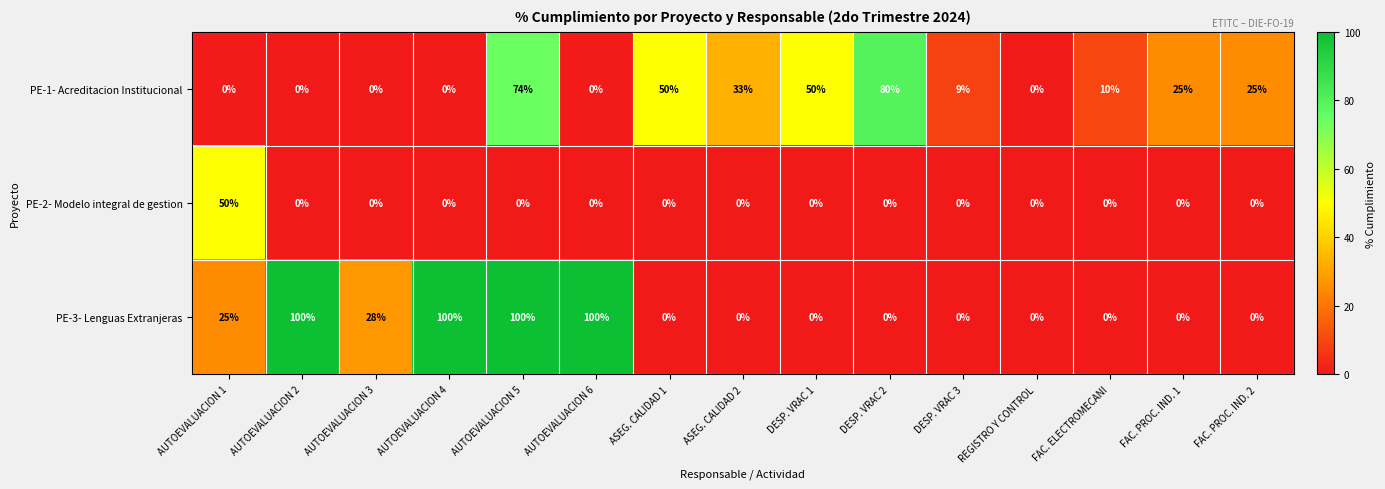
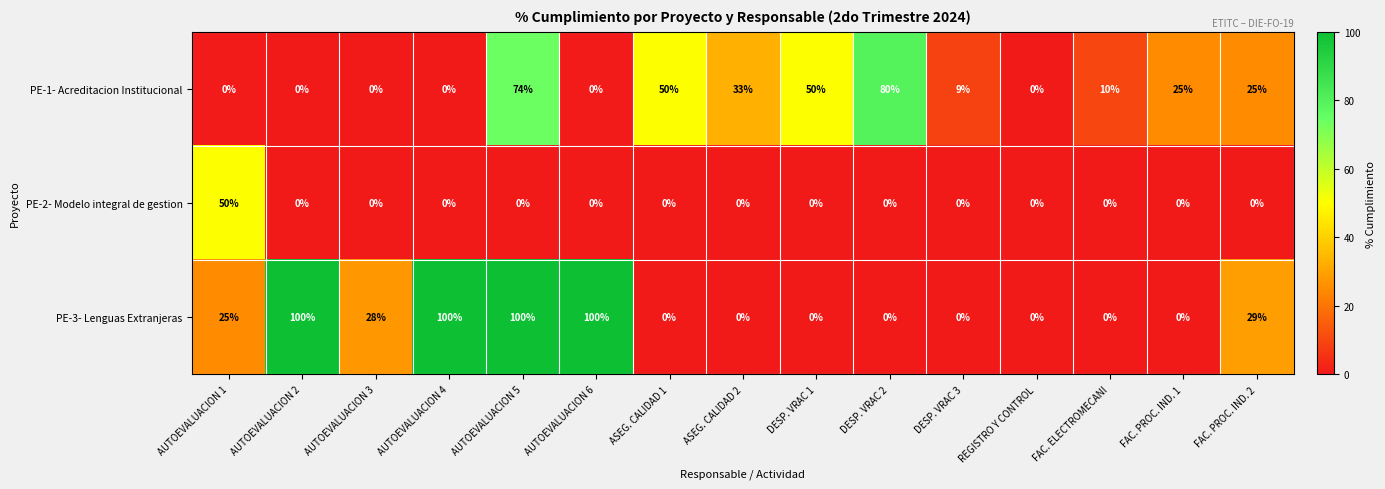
PE-3- Lenguas Extranjeras, FAC. PROC. IND. 2: 0% -> 29%
